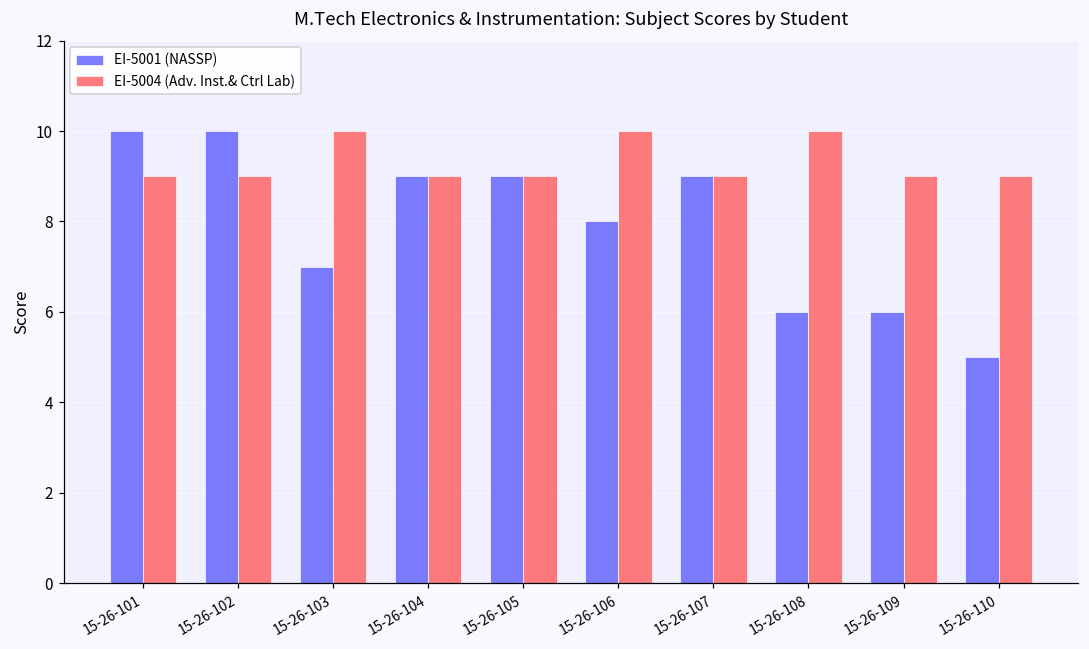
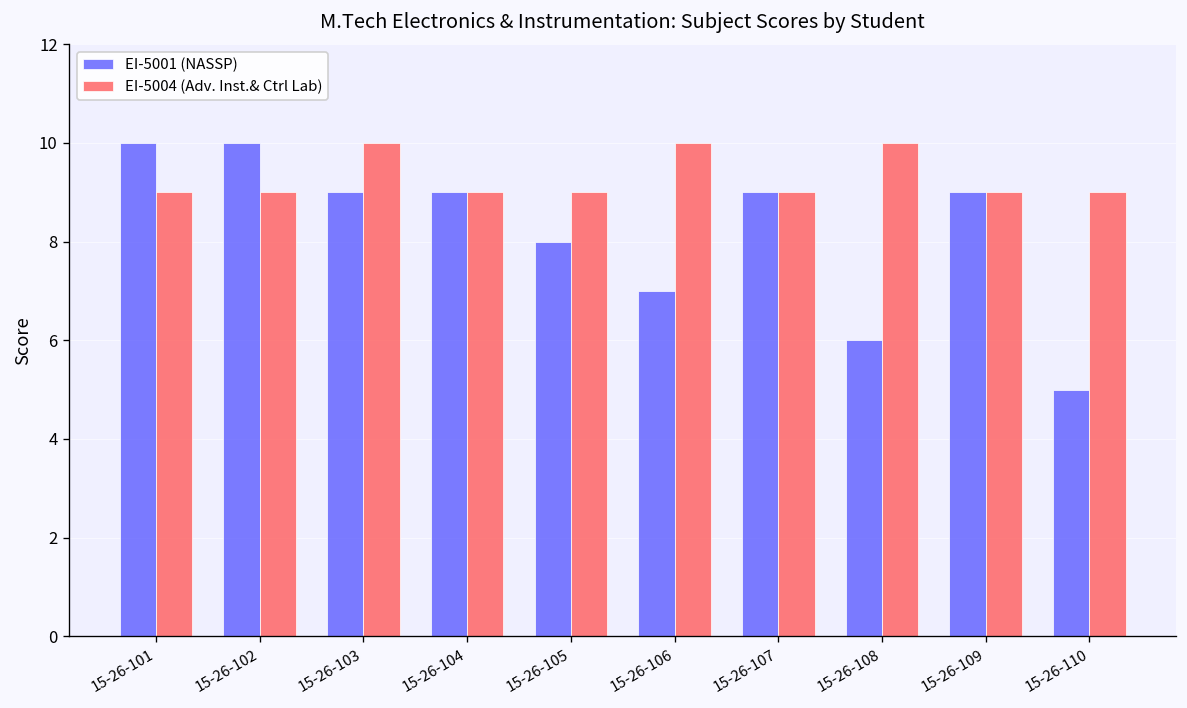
EI-5001 (NASSP), 15-26-103: 7 -> 9
EI-5001 (NASSP), 15-26-105: 9 -> 8
EI-5001 (NASSP), 15-26-106: 8 -> 7
EI-5001 (NASSP), 15-26-109: 6 -> 9
